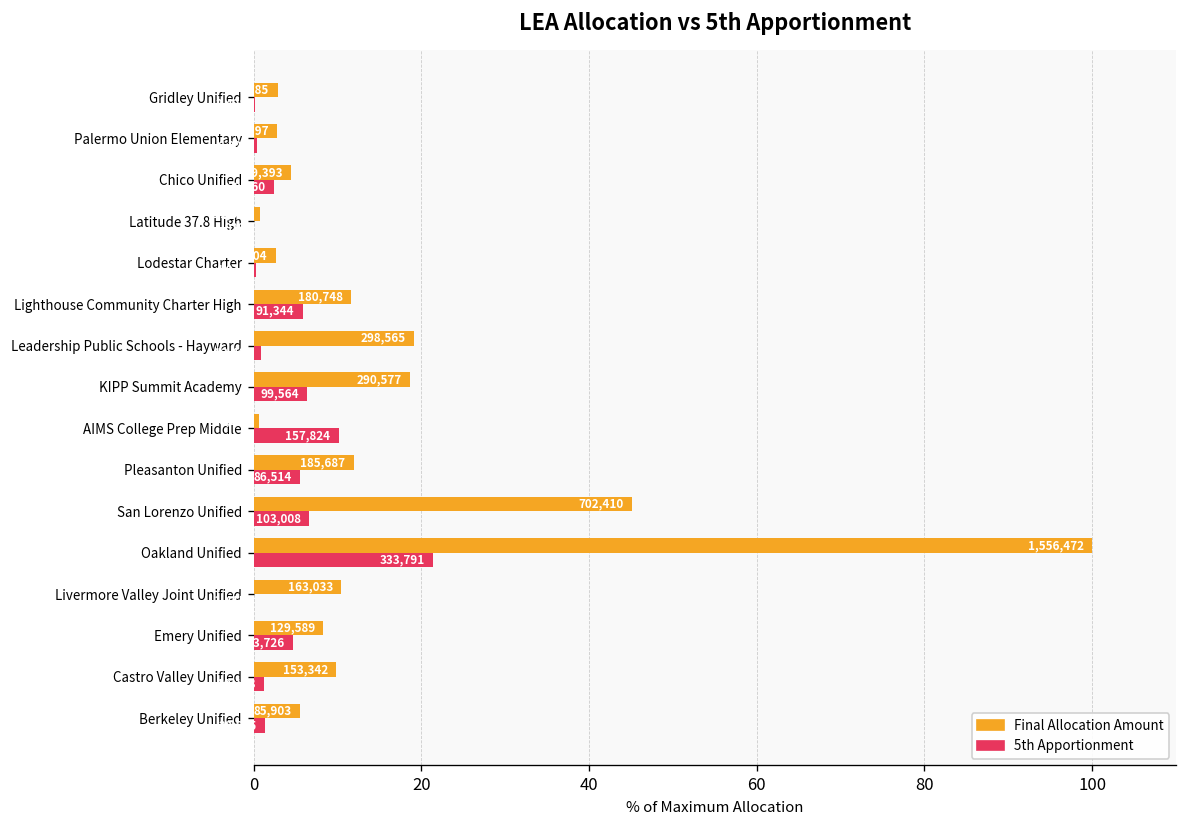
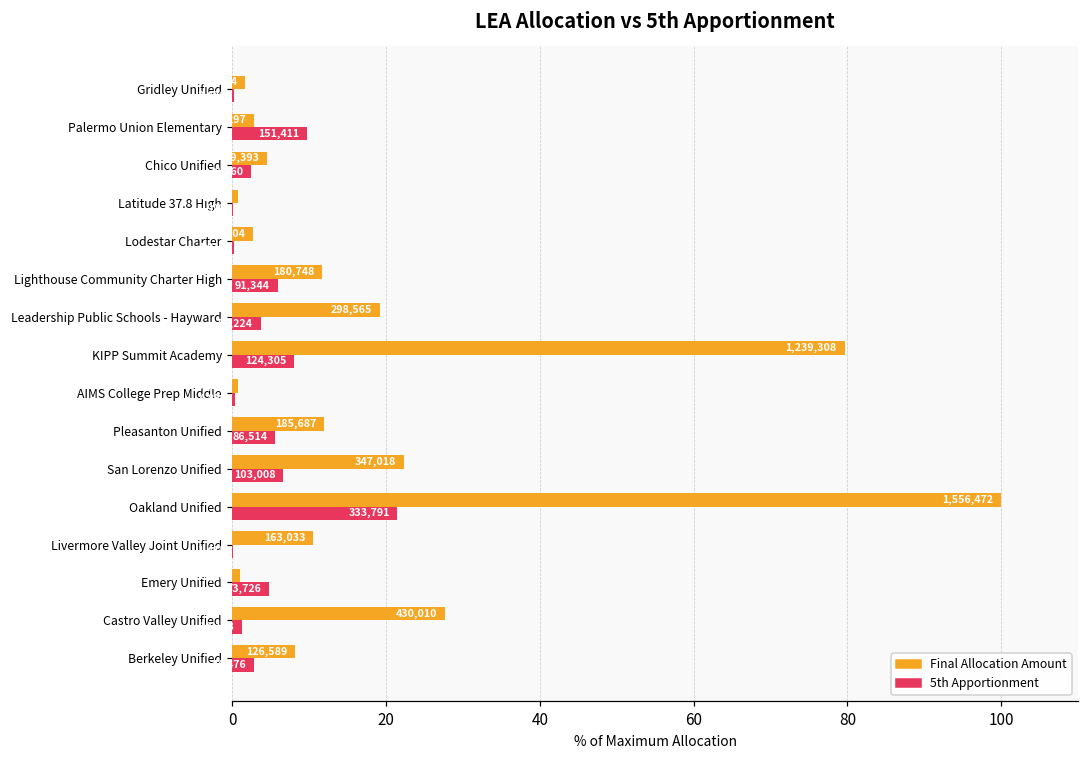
Final Allocation Amount, Gridley Unified: 3 -> 2
5th Apportionment, Palermo Union Elementary: 0 -> 10
5th Apportionment, Leadership Public Schools - Hayward: 1 -> 4
Final Allocation Amount, KIPP Summit Academy: 290,577 -> 1,239,308
5th Apportionment, KIPP Summit Academy: 99,564 -> 124,305
5th Apportionment, AIMS College Prep Middle: 10 -> 0
Final Allocation Amount, San Lorenzo Unified: 702,410 -> 347,018
Final Allocation Amount, Emery Unified: 8 -> 1
Final Allocation Amount, Castro Valley Unified: 153,342 -> 430,010
Final Allocation Amount, Berkeley Unified: 85,903 -> 126,589
5th Apportionment, Berkeley Unified: 1 -> 3
